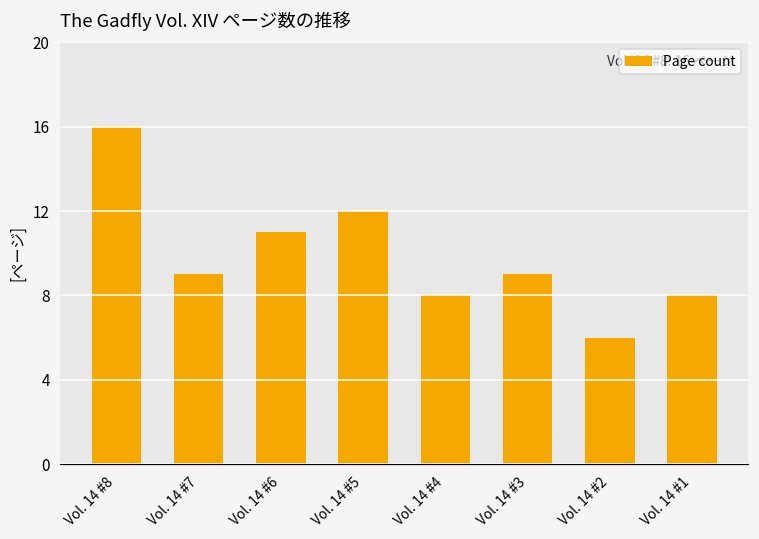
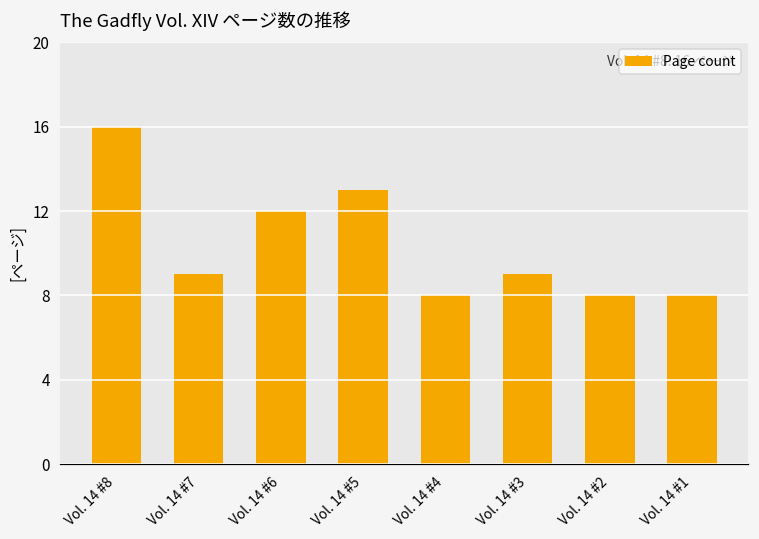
Vol. 14 #6: 11 -> 12
Vol. 14 #5: 12 -> 13
Vol. 14 #2: 6 -> 8
